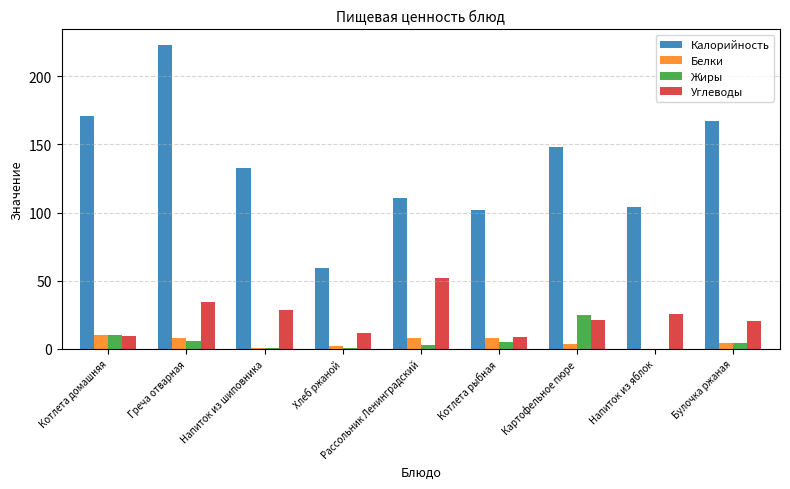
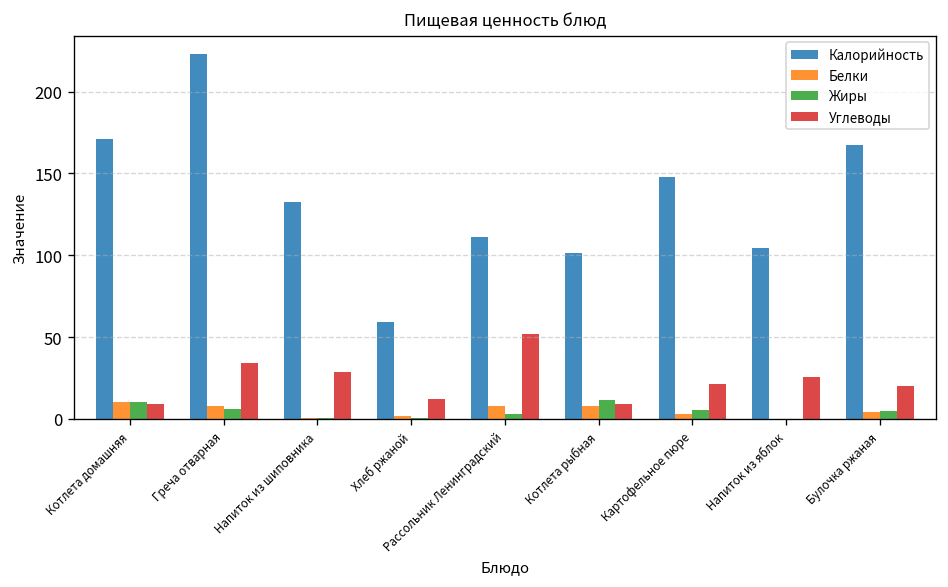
Жиры, Котлета рыбная: 5 -> 11
Жиры, Картофельное пюре: 25 -> 6
